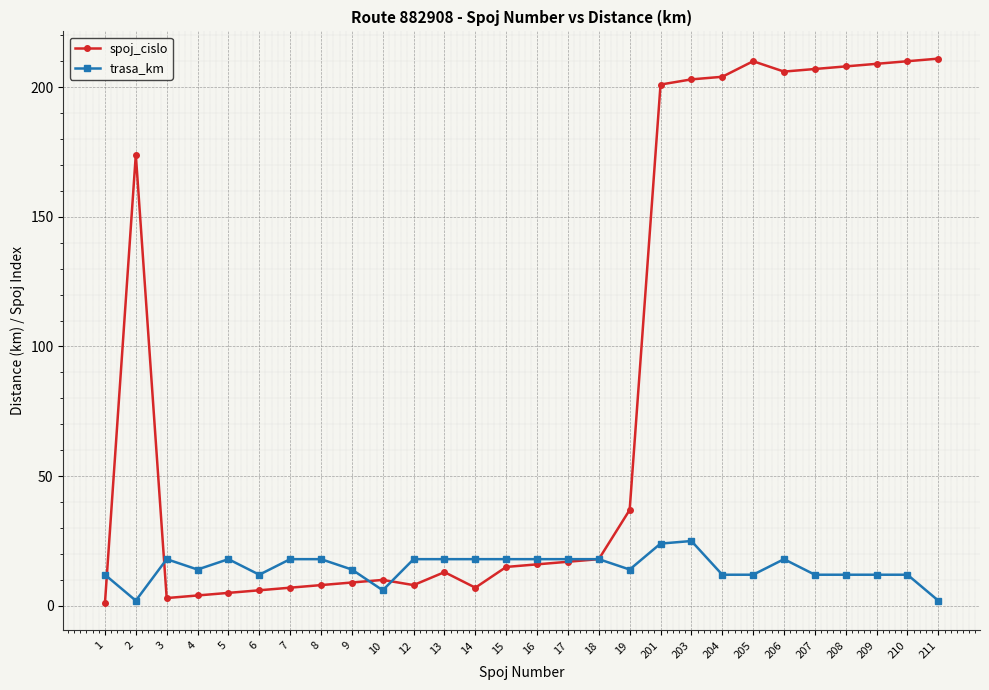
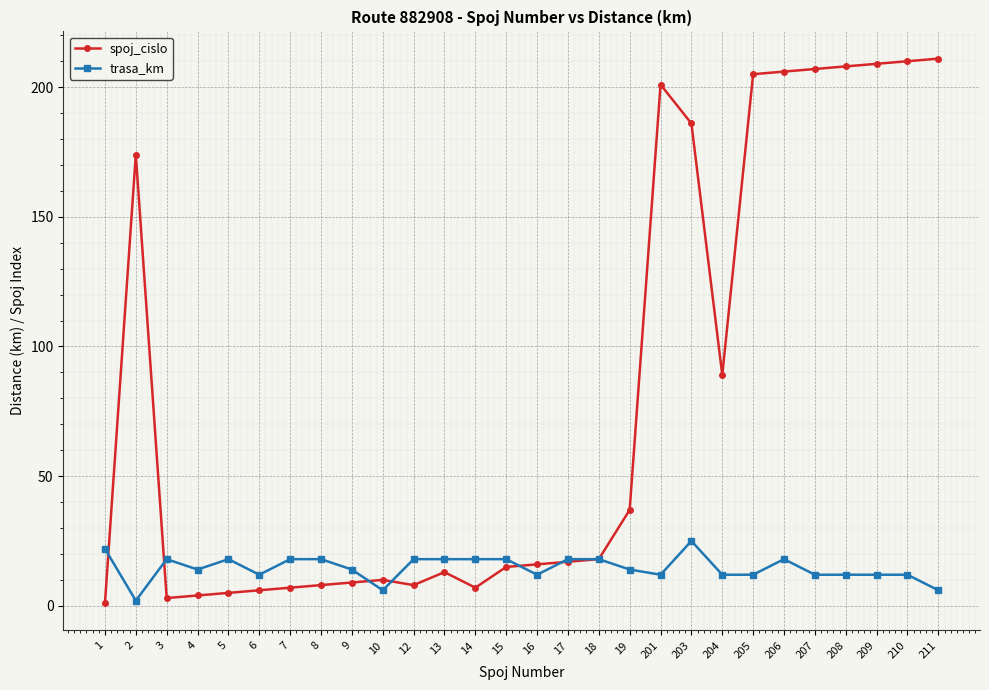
trasa_km, 1: 12 -> 22
trasa_km, 16: 18 -> 12
trasa_km, 201: 24 -> 12
spoj_cislo, 203: 203 -> 186
spoj_cislo, 204: 204 -> 89
spoj_cislo, 205: 210 -> 205
trasa_km, 211: 2 -> 6
